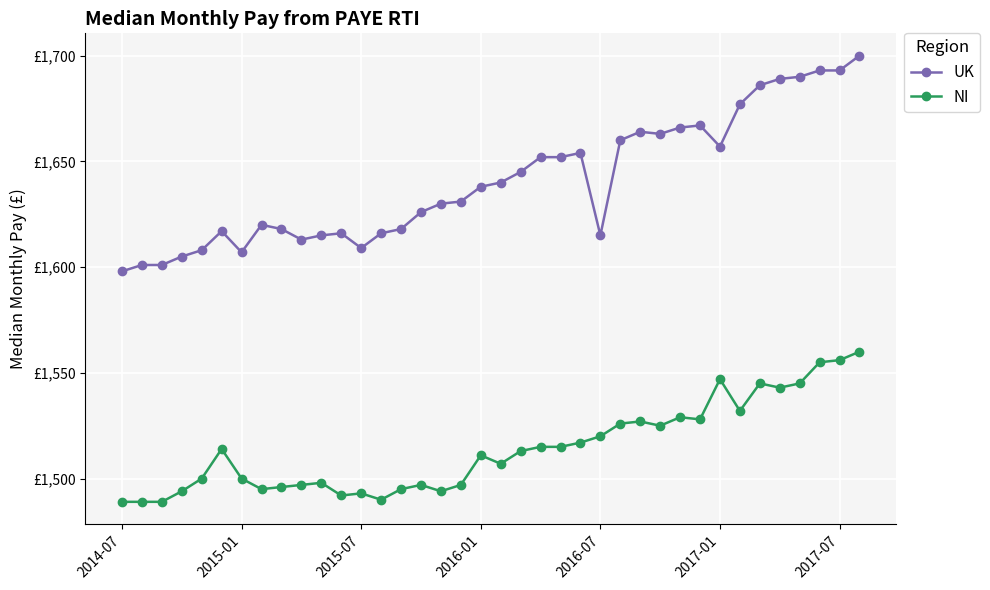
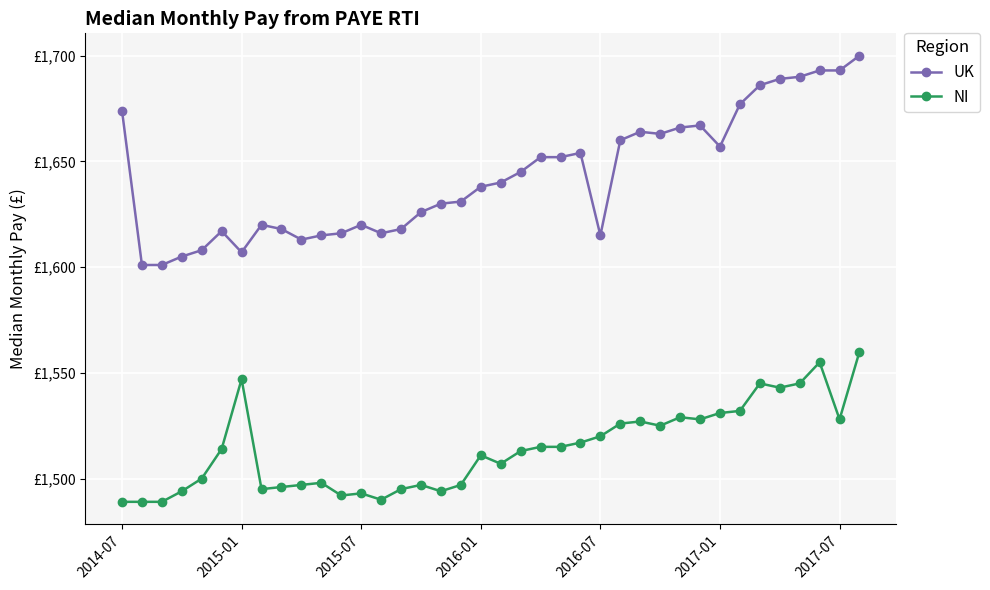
UK, 2014-07: £1,598 -> £1,674
NI, 2015-01: £1,500 -> £1,547
UK, 2015-07: £1,609 -> £1,620
NI, 2017-01: £1,547 -> £1,531
NI, 2017-07: £1,556 -> £1,528
